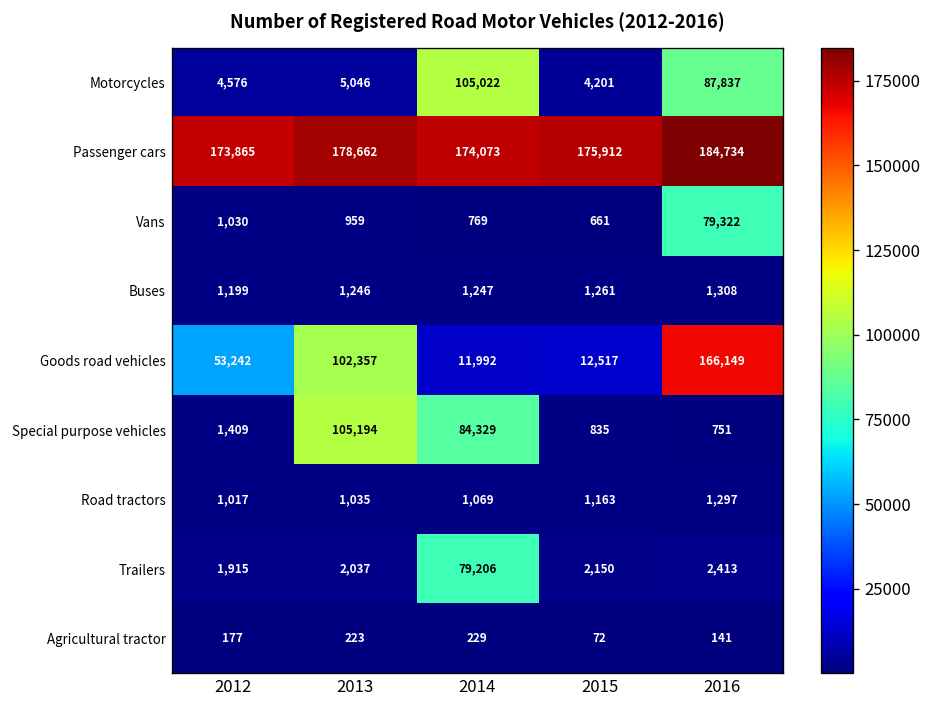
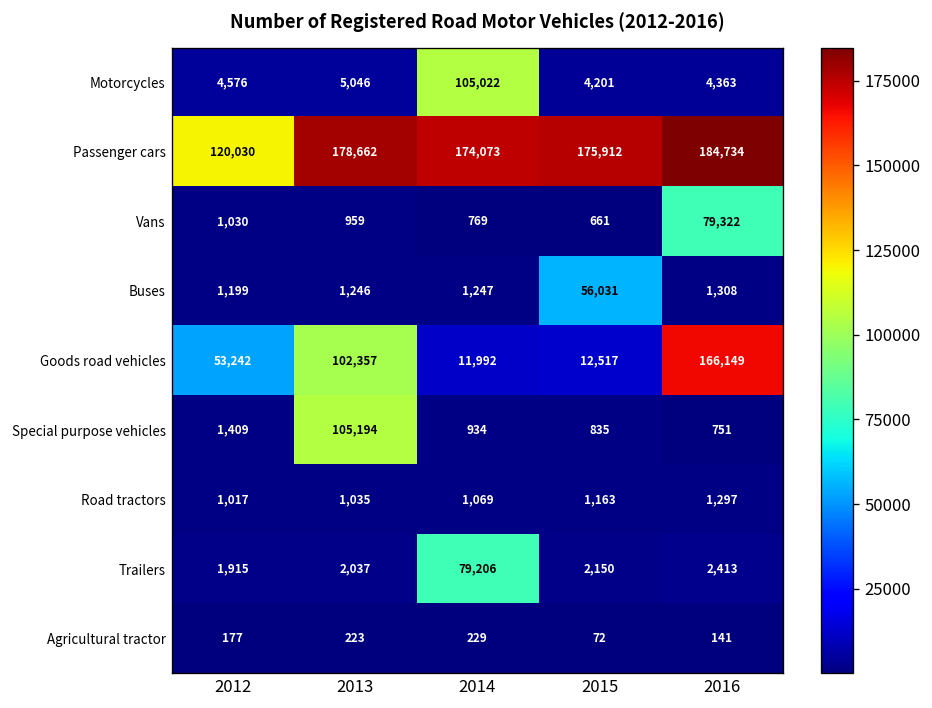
Motorcycles, 2016: 87,837 -> 4,363
Passenger cars, 2012: 173,865 -> 120,030
Buses, 2015: 1,261 -> 56,031
Special purpose vehicles, 2014: 84,329 -> 934
